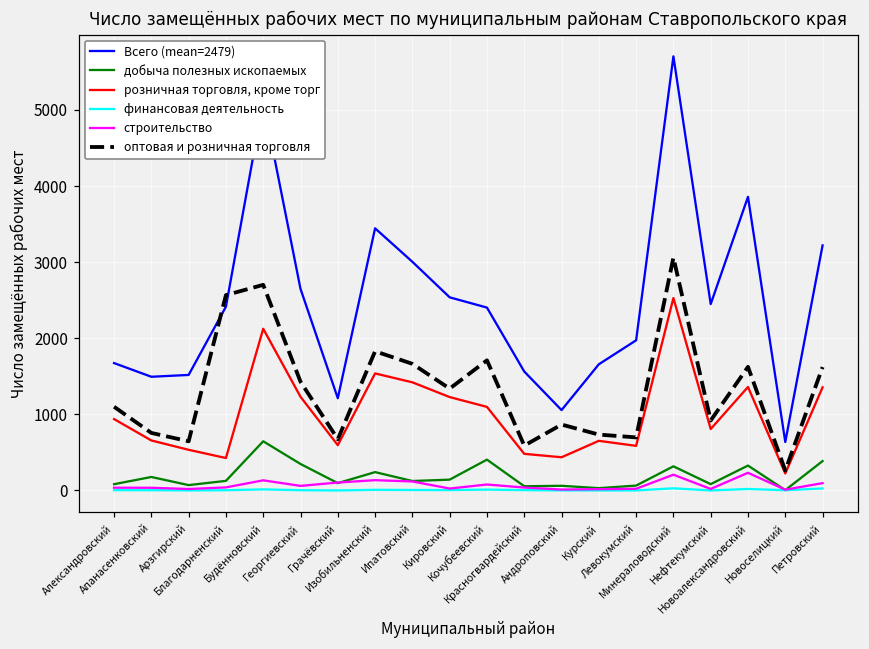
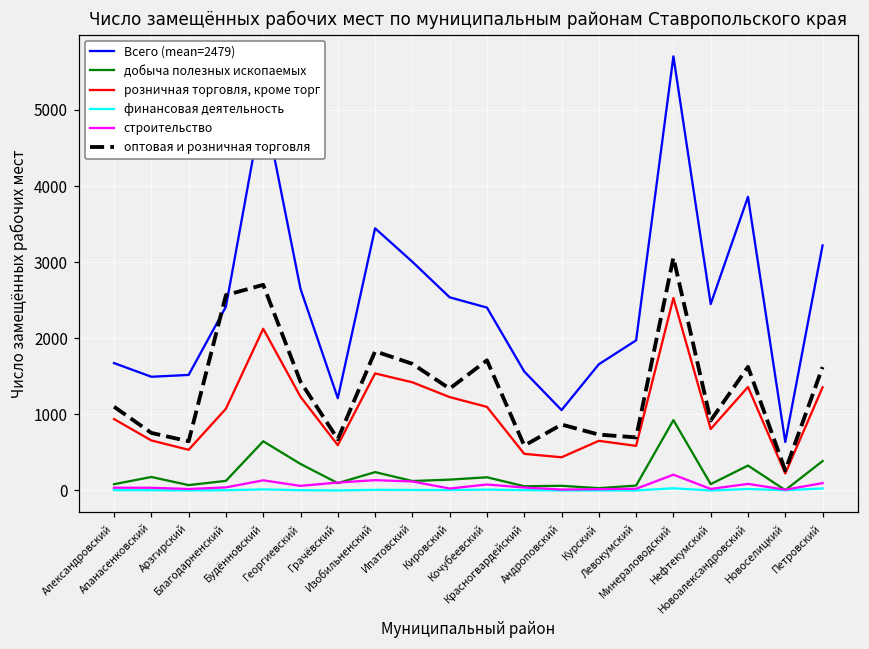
розничная торговля, кроме торг, Благодарненский: 400 -> 1100
добыча полезных ископаемых, Кочубеевский: 400 -> 200
добыча полезных ископаемых, Минераловодский: 300 -> 900
строительство, Новоалександровский: 200 -> 100
